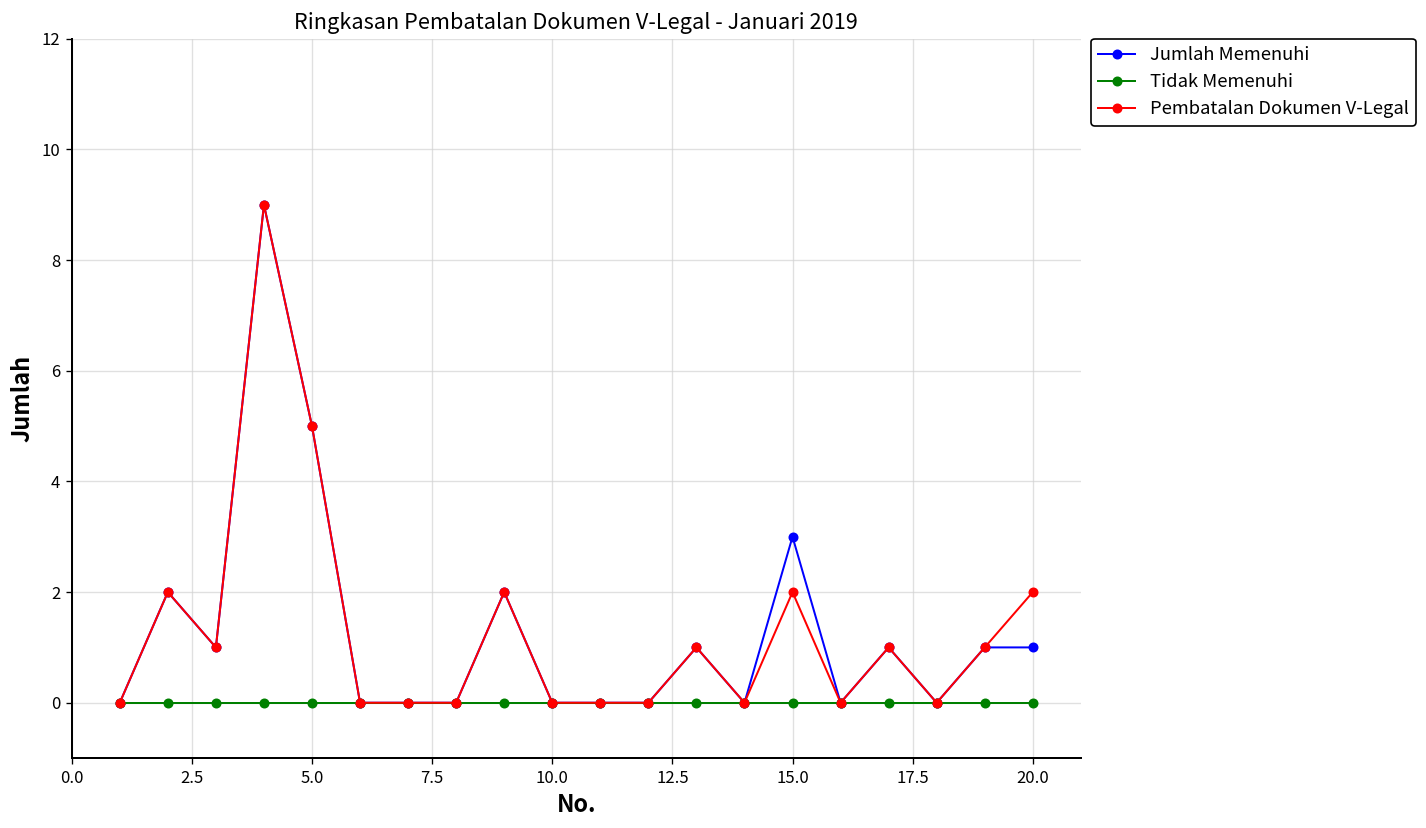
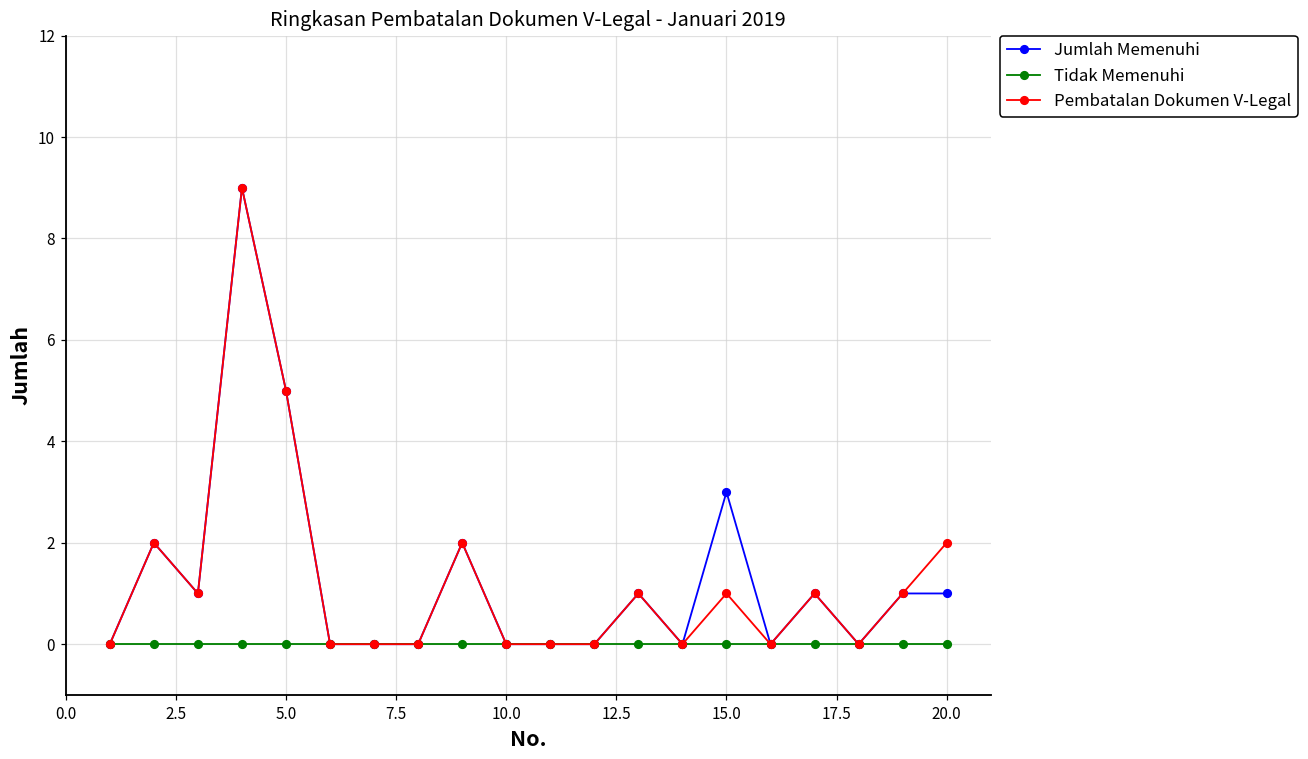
Pembatalan Dokumen V-Legal, 15.0: 2 -> 1
